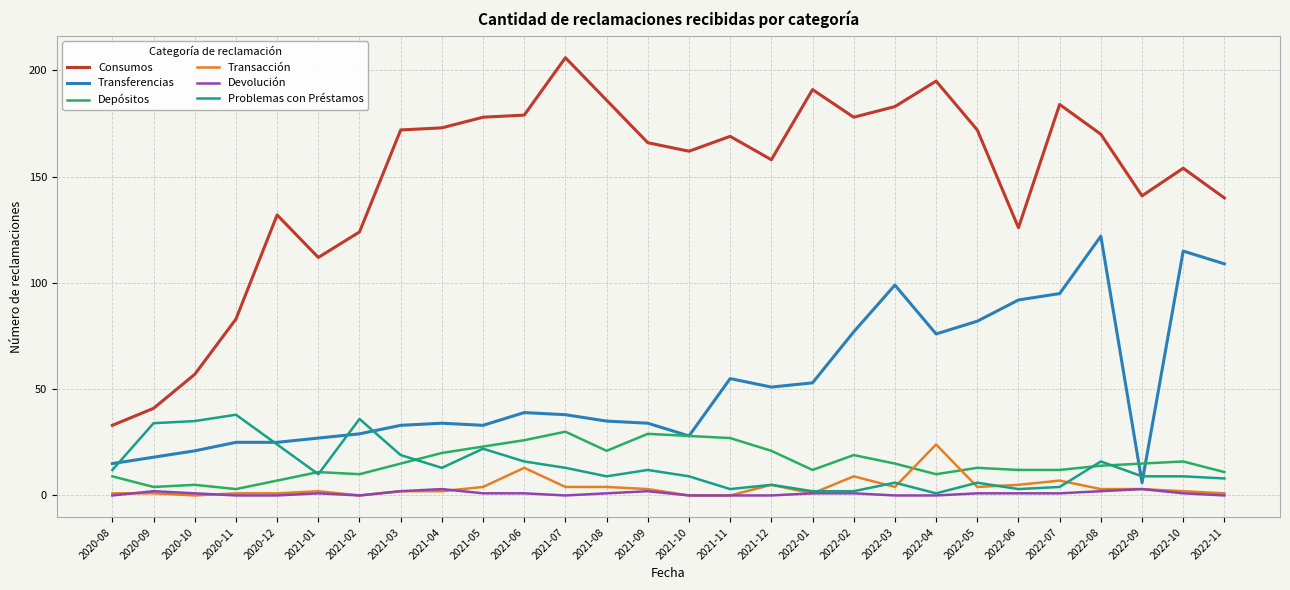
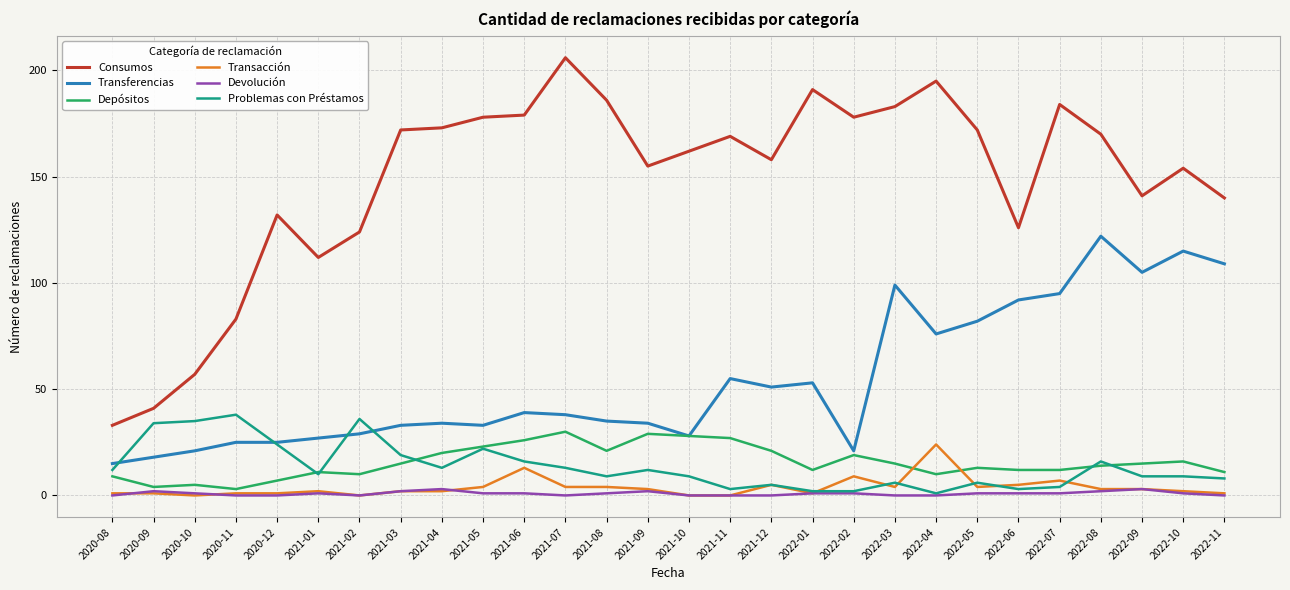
Consumos, 2021-09: 166 -> 155
Transferencias, 2022-02: 77 -> 21
Transferencias, 2022-09: 6 -> 105
